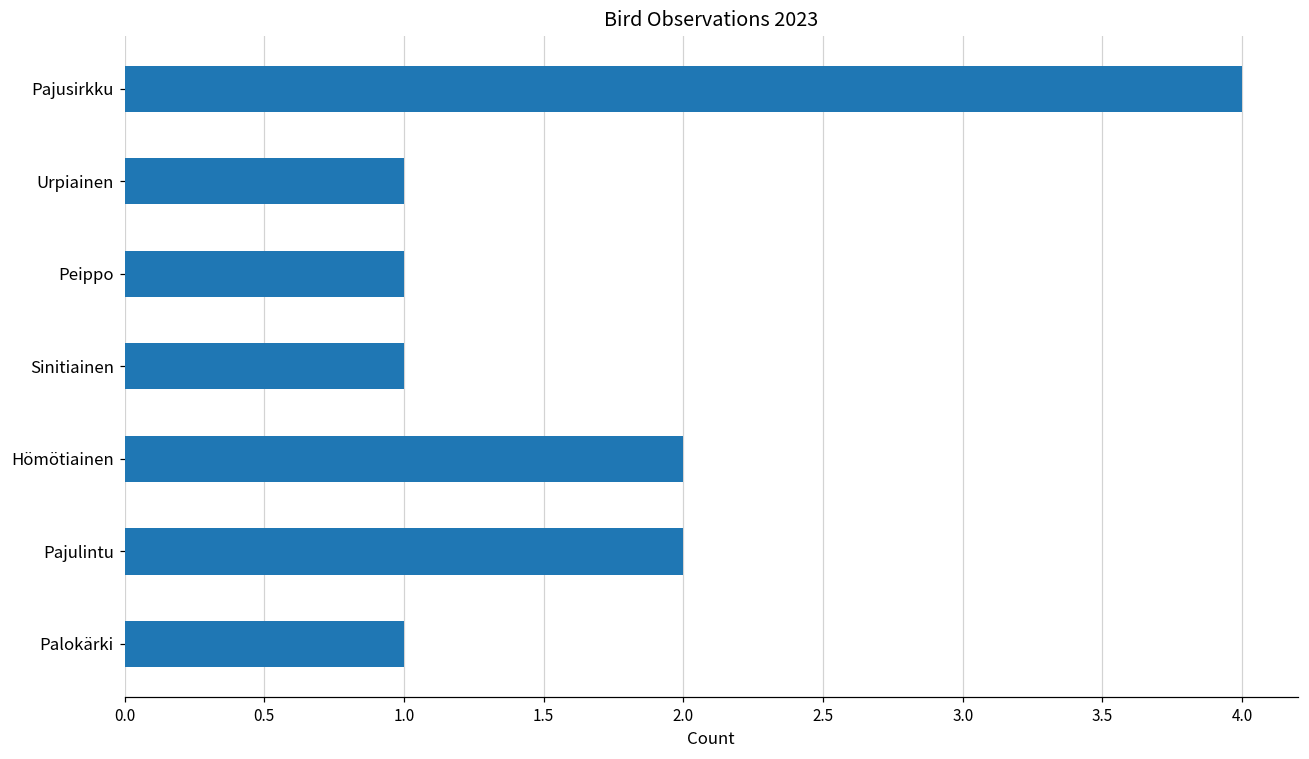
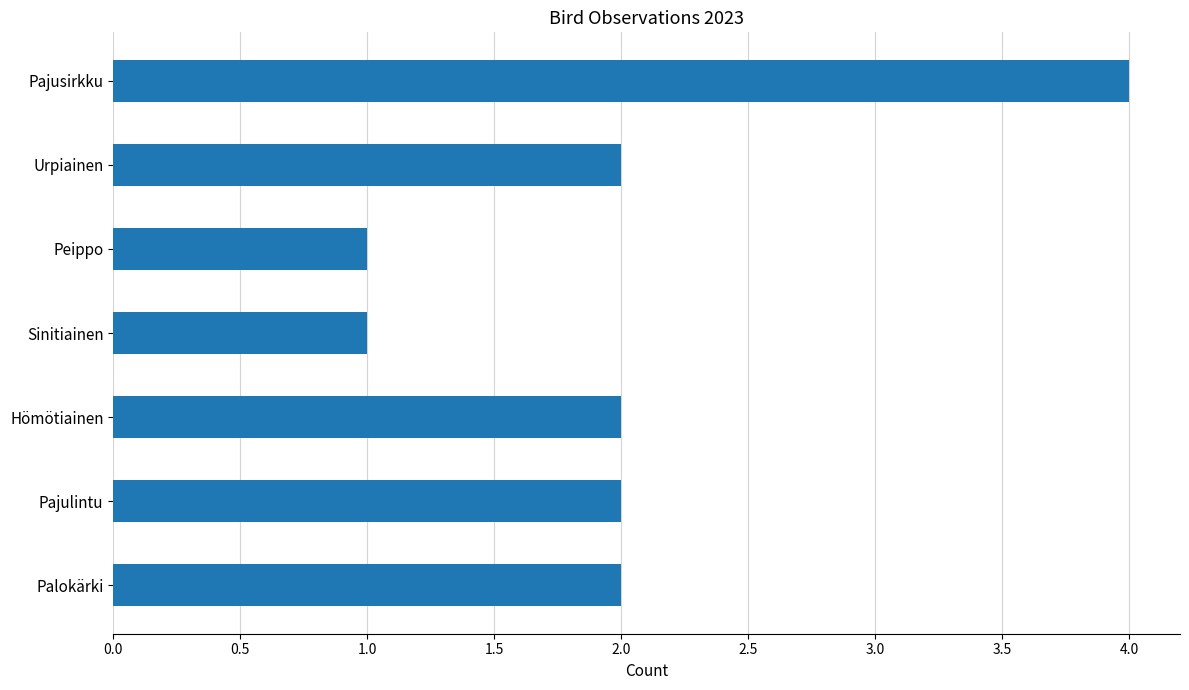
Urpiainen: 1 -> 2
Palokärki: 1 -> 2
